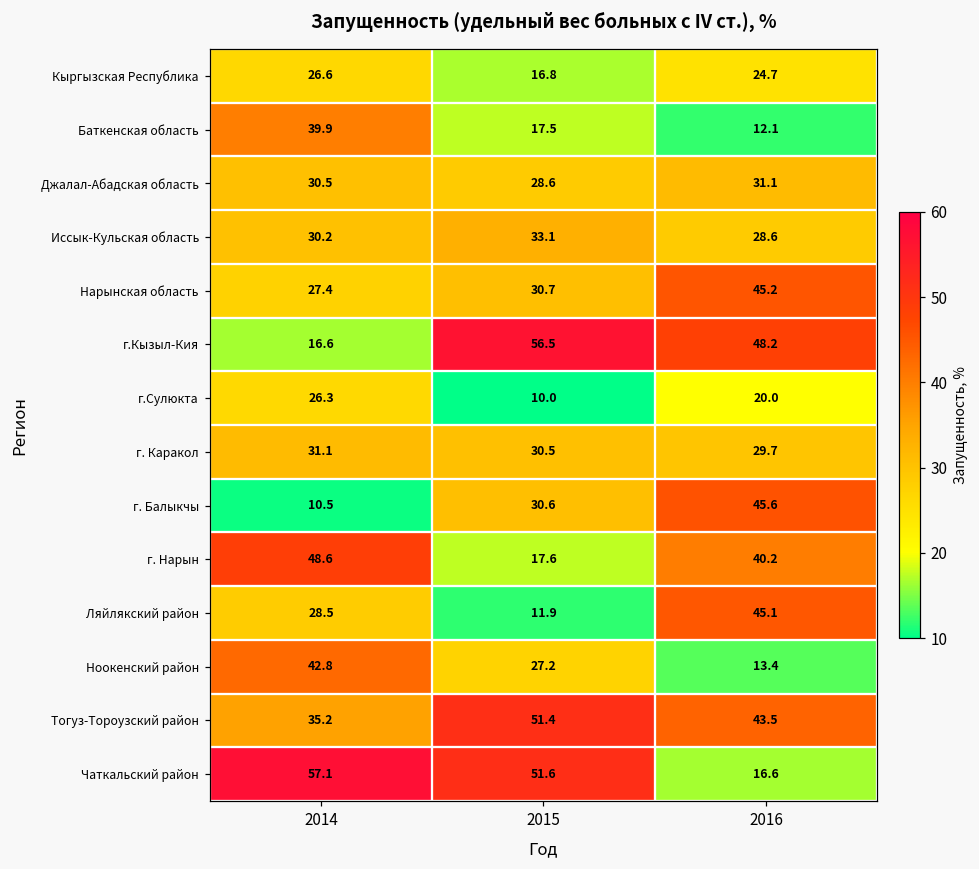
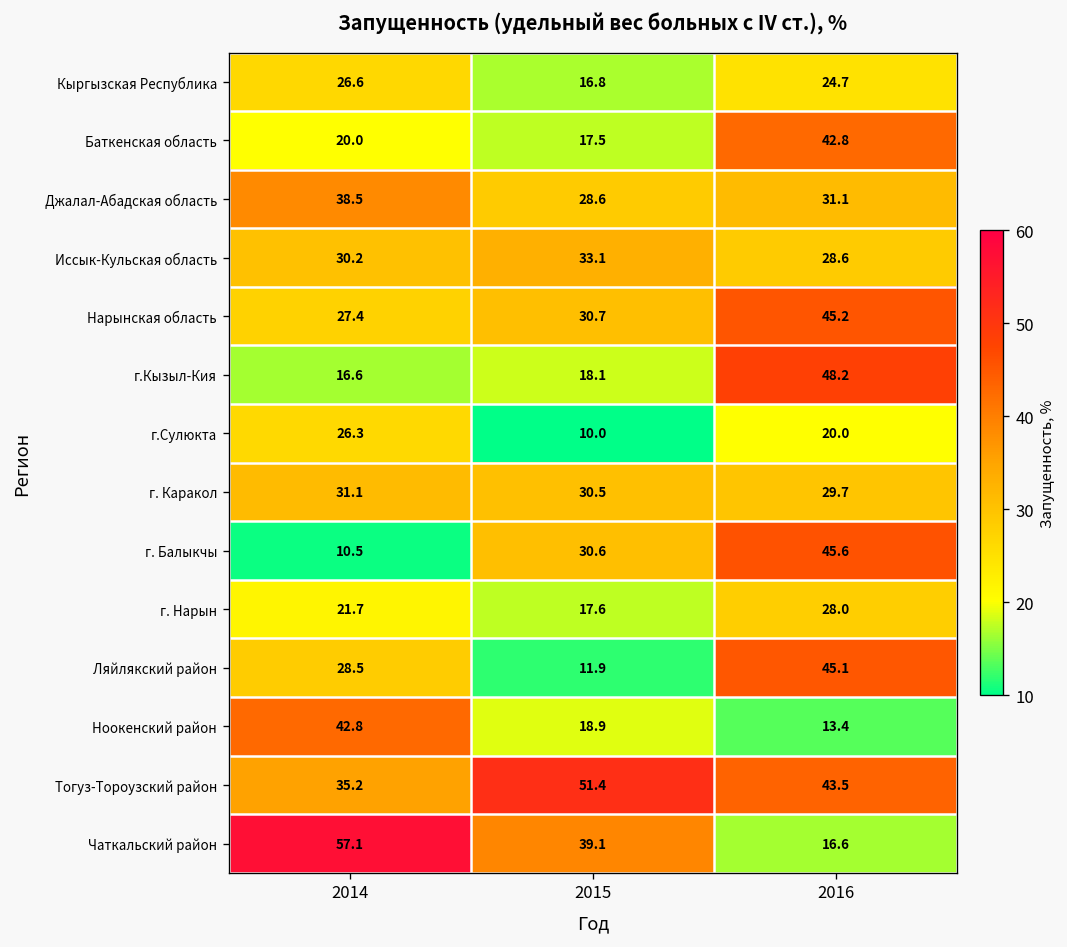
Баткенская область, 2014: 39.9 -> 20.0
Баткенская область, 2016: 12.1 -> 42.8
Джалал-Абадская область, 2014: 30.5 -> 38.5
г.Кызыл-Кия, 2015: 56.5 -> 18.1
г. Нарын, 2014: 48.6 -> 21.7
г. Нарын, 2016: 40.2 -> 28.0
Ноокенский район, 2015: 27.2 -> 18.9
Чаткальский район, 2015: 51.6 -> 39.1
